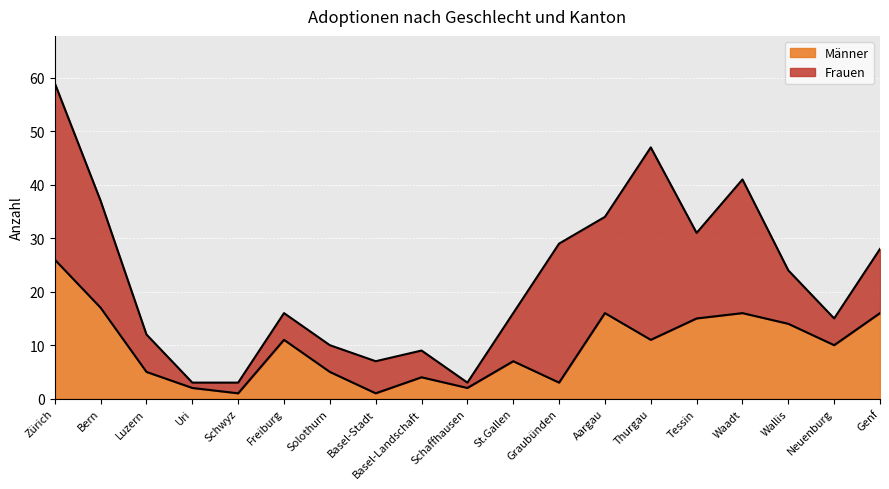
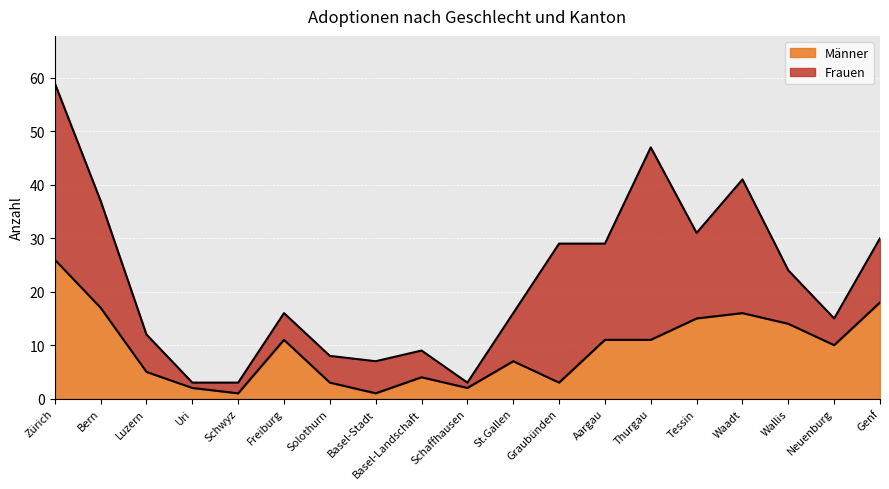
Männer, Solothurn: 5 -> 3
Männer, Aargau: 16 -> 11
Männer, Genf: 16 -> 18
